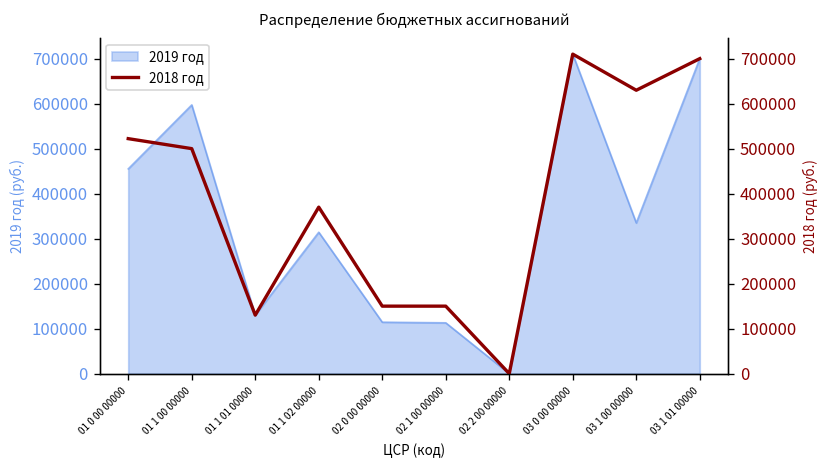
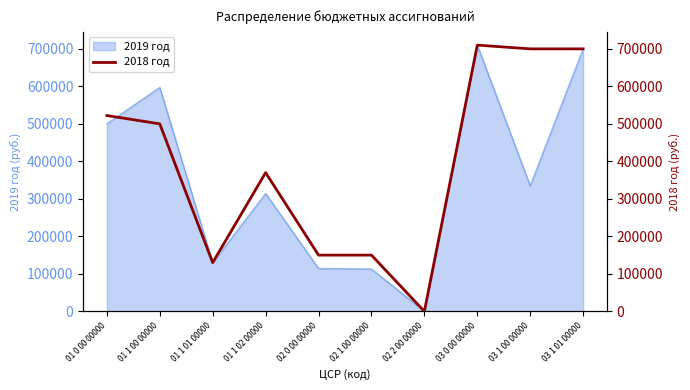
2019 год, 01 0 00 00000: 460000 -> 500000
2018 год, 03 1 00 00000: 630000 -> 700000
